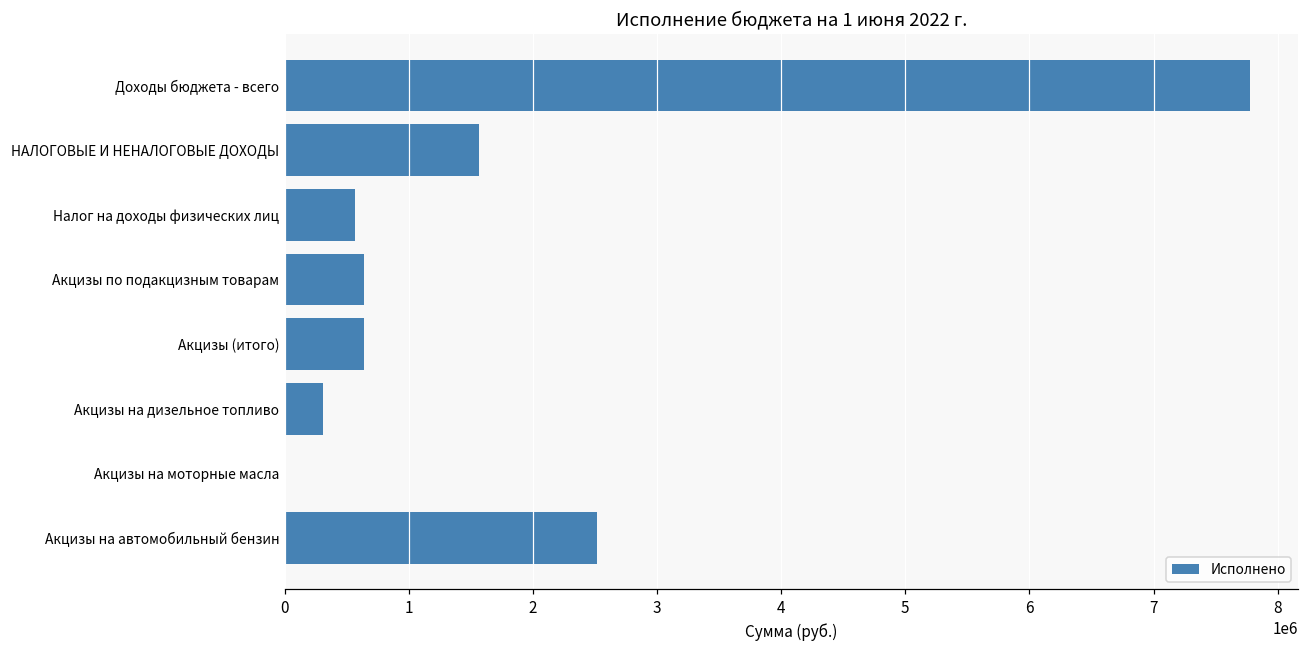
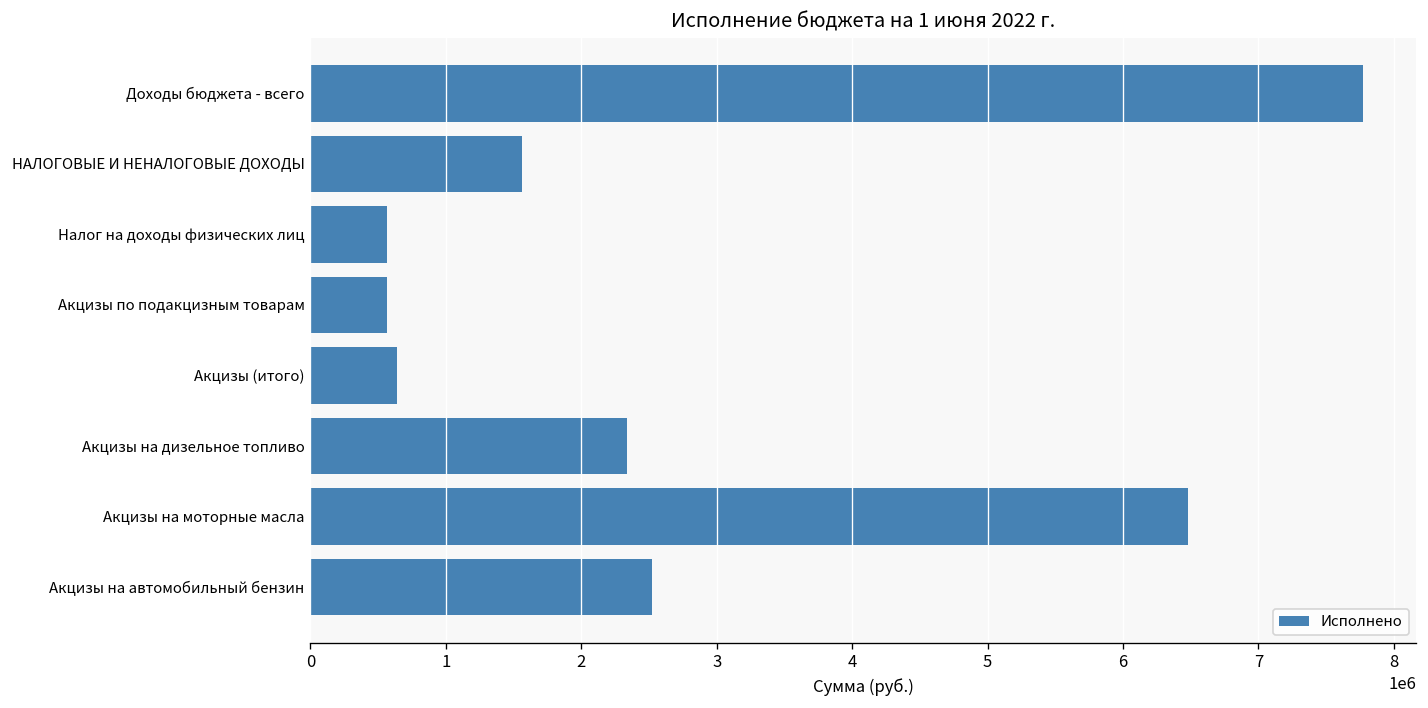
Акцизы по подакцизным товарам: 640000 -> 560000
Акцизы на дизельное топливо: 310000 -> 2340000
Акцизы на моторные масла: 0 -> 6480000
